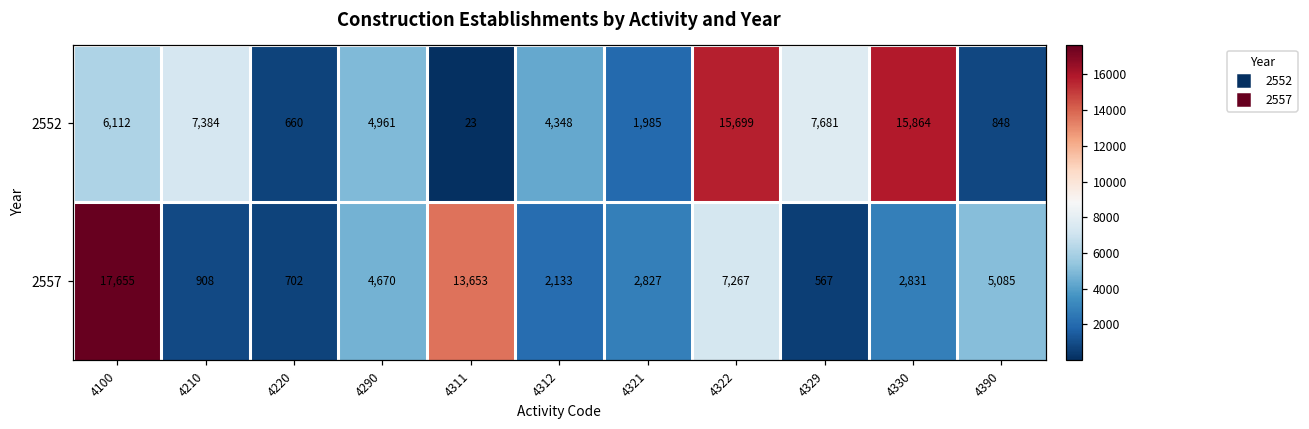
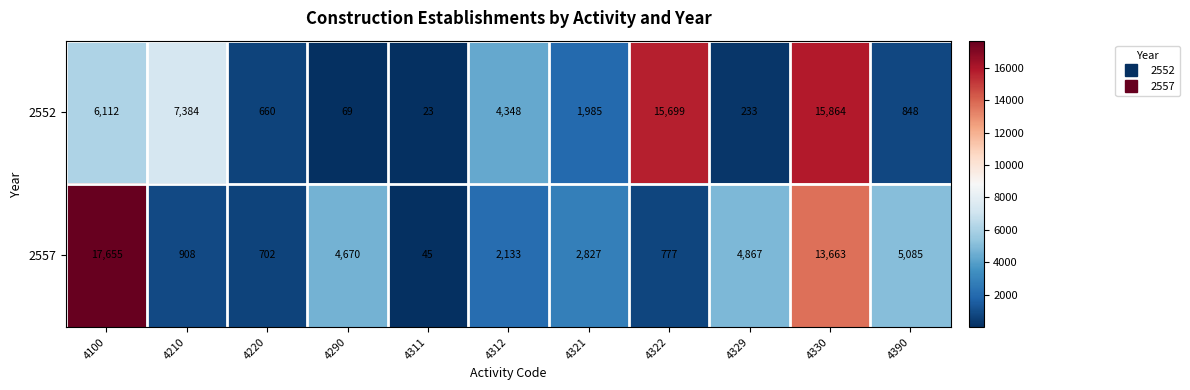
2552, 4290: 4,961 -> 69
2552, 4329: 7,681 -> 233
2557, 4311: 13,653 -> 45
2557, 4322: 7,267 -> 777
2557, 4329: 567 -> 4,867
2557, 4330: 2,831 -> 13,663
